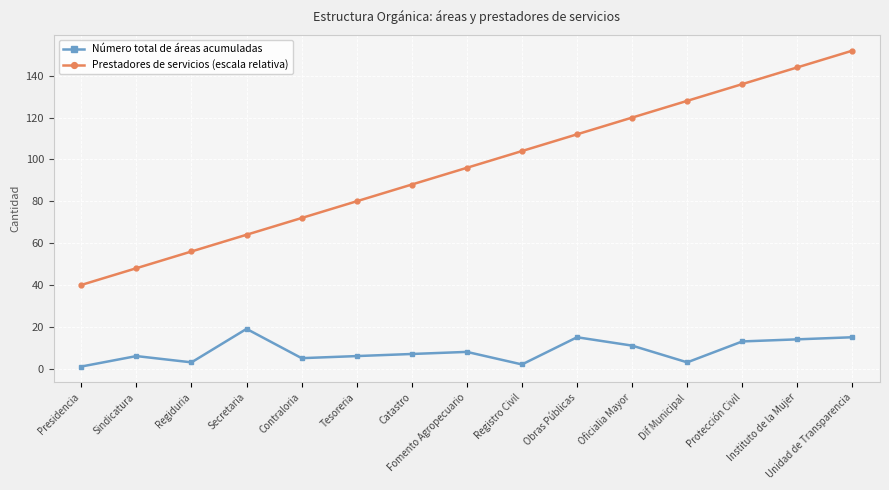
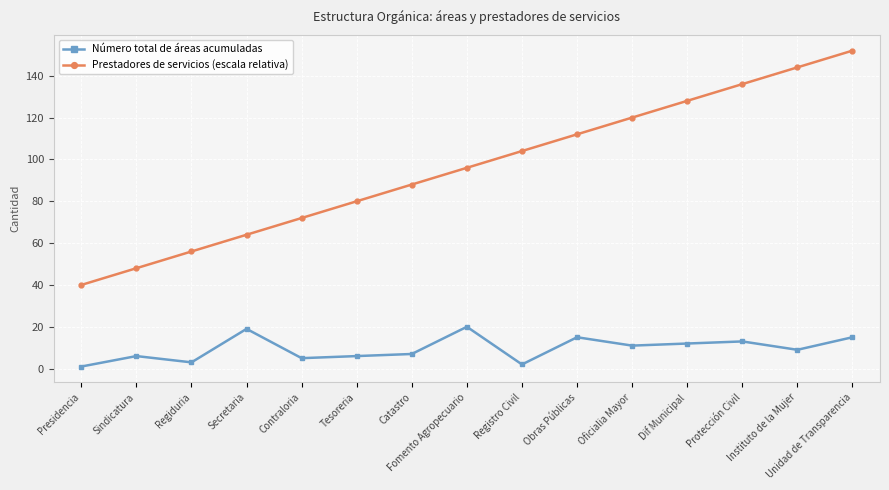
Número total de áreas acumuladas, Fomento Agropecuario: 8 -> 20
Número total de áreas acumuladas, Dif Municipal: 3 -> 12
Número total de áreas acumuladas, Instituto de la Mujer: 14 -> 9
